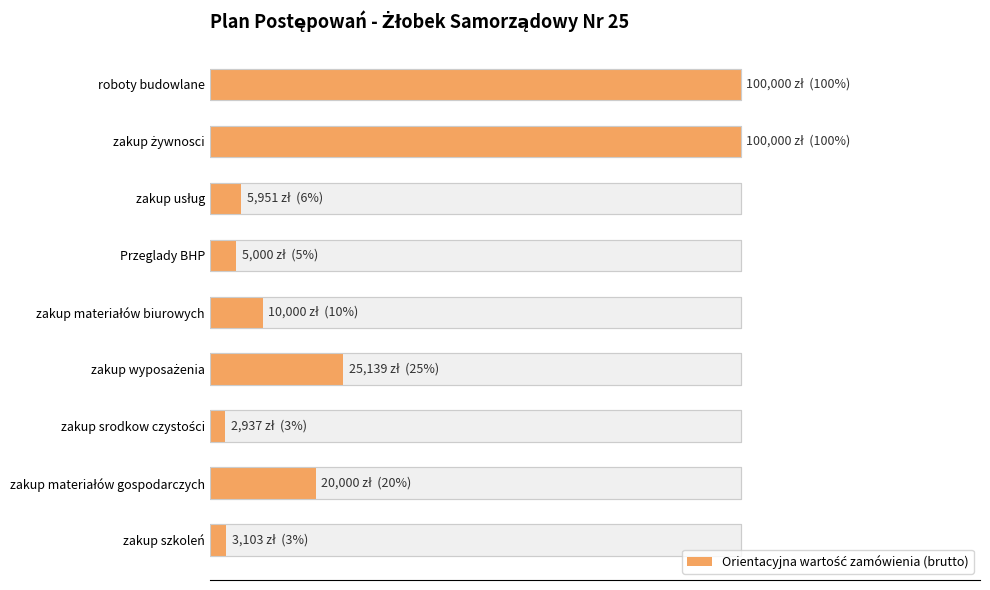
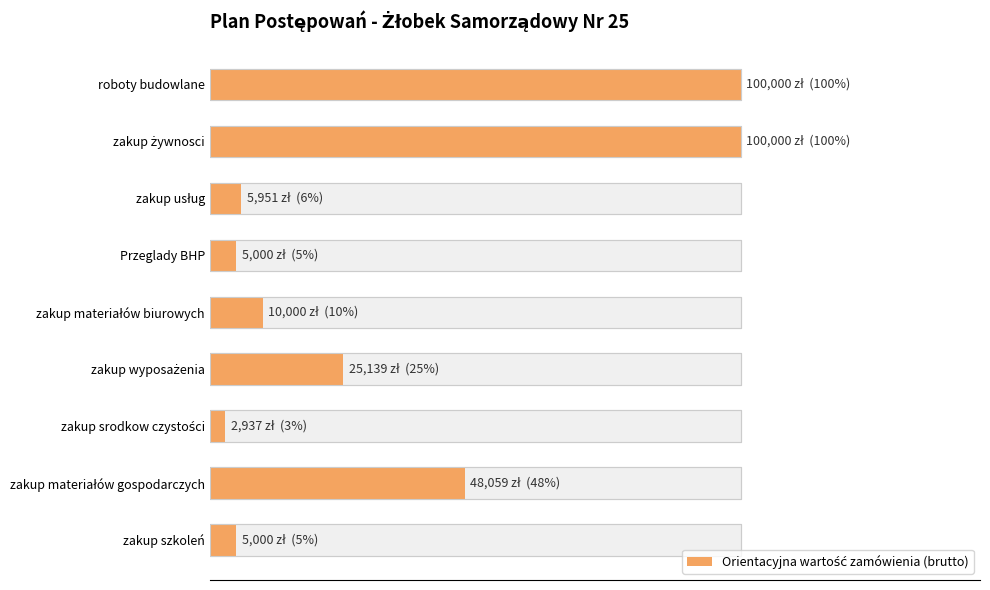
Orientacyjna wartość zamówienia (brutto), zakup materiałów gospodarczych: 20,000 zł (20%) -> 48,059 zł (48%)
Orientacyjna wartość zamówienia (brutto), zakup szkoleń: 3,103 zł (3%) -> 5,000 zł (5%)
